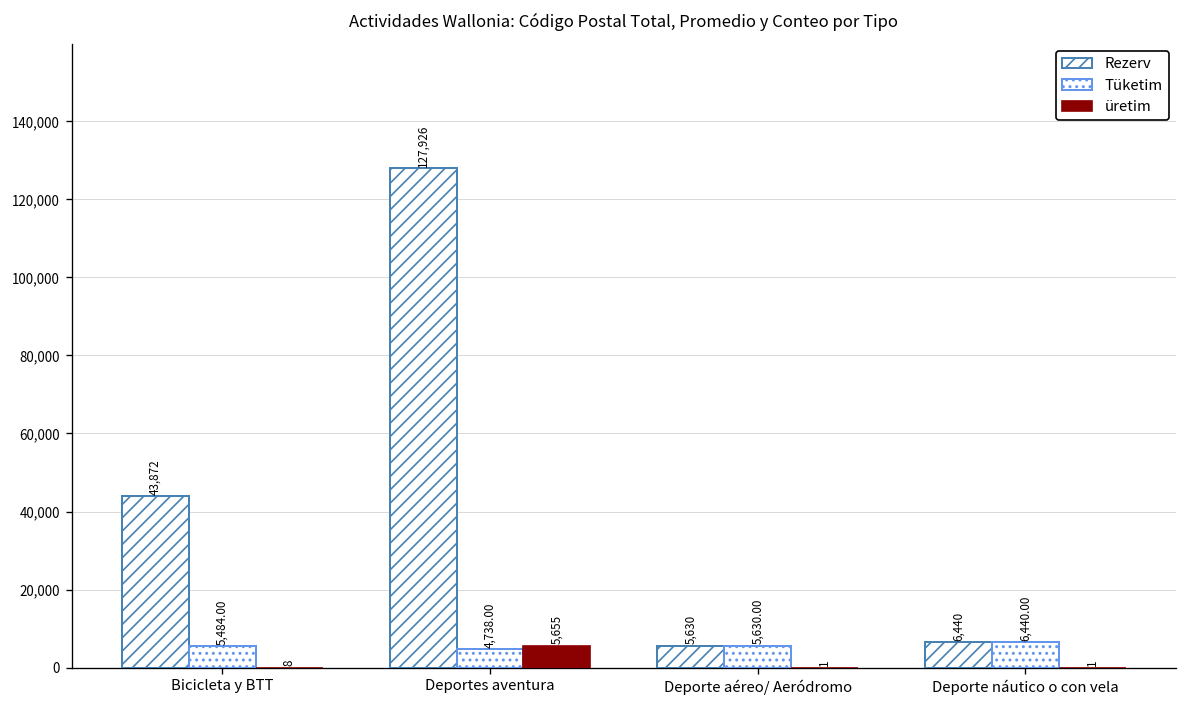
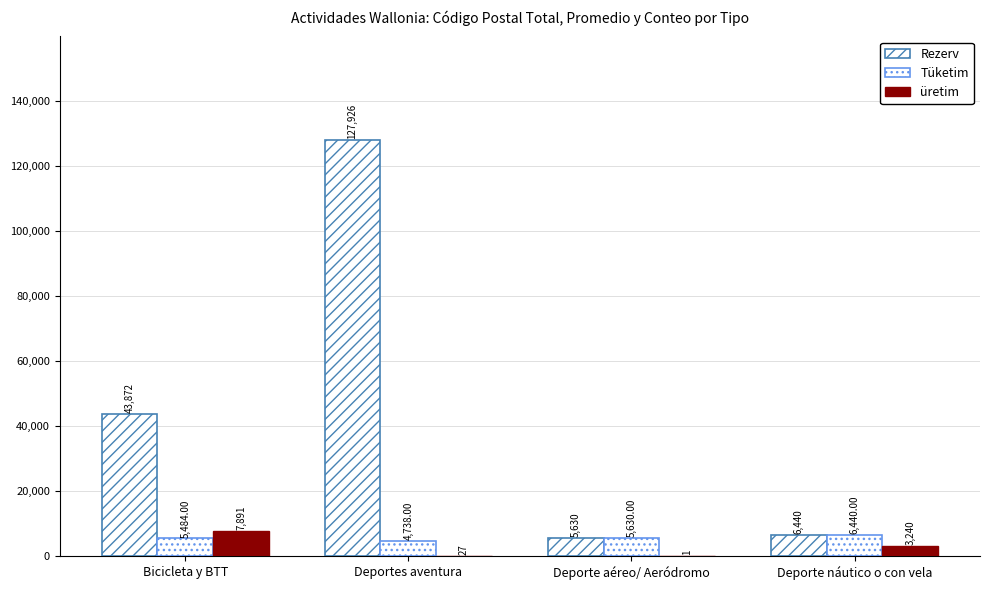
üretim, Bicicleta y BTT: 8 -> 7,891
üretim, Deportes aventura: 5,655 -> 27
üretim, Deporte náutico o con vela: 1 -> 3,240
